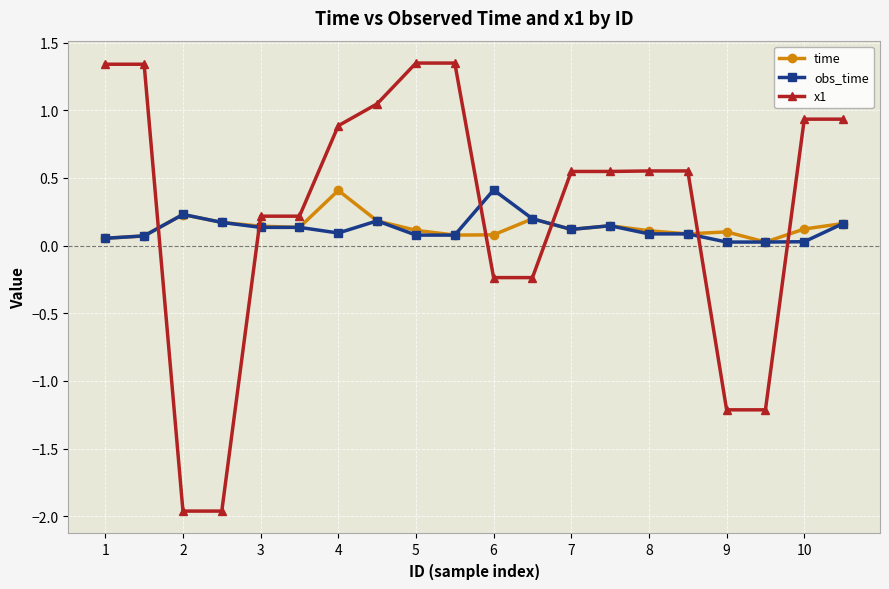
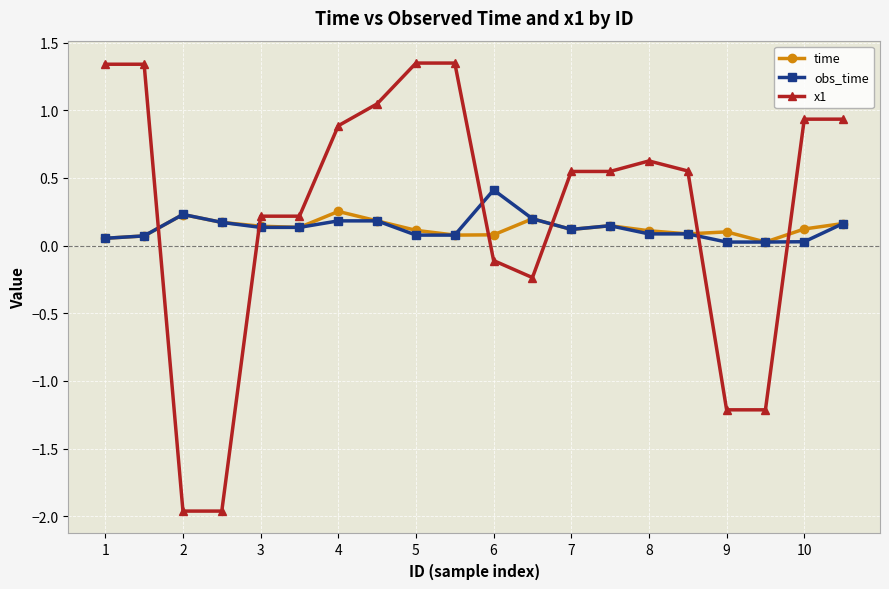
time, 4: 0.41 -> 0.25
obs_time, 4: 0.09 -> 0.18
x1, 6: -0.24 -> -0.11
x1, 8: 0.55 -> 0.63
